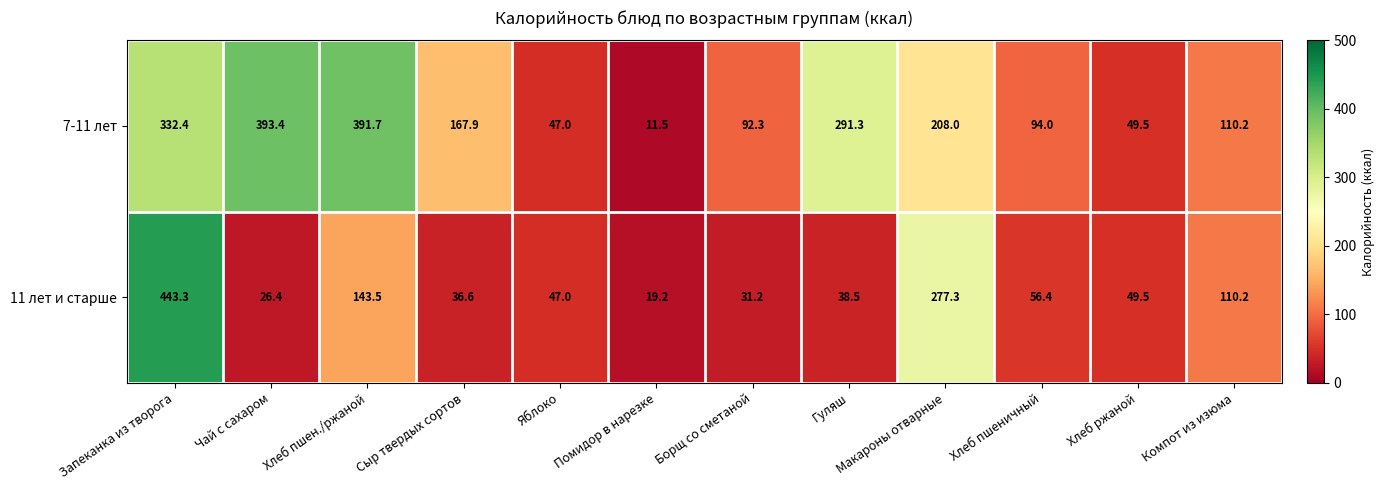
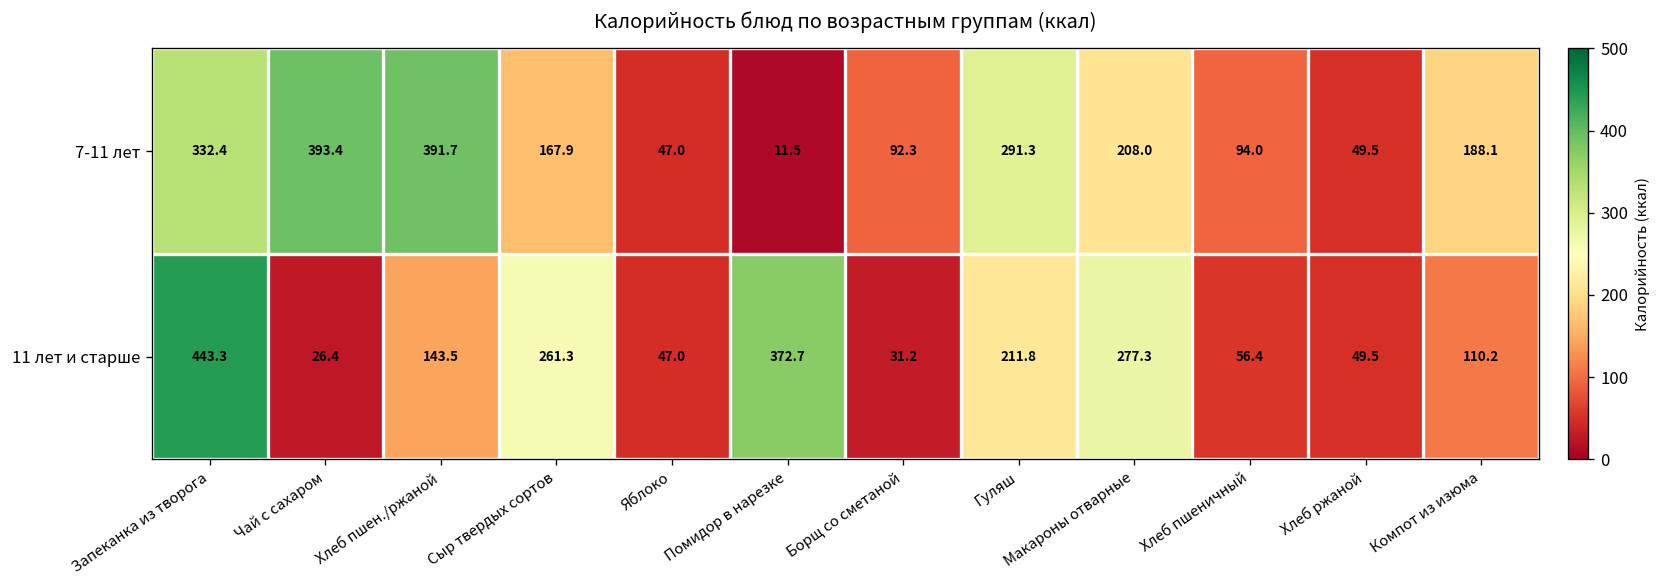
7-11 лет, Компот из изюма: 110.2 -> 188.1
11 лет и старше, Сыр твердых сортов: 36.6 -> 261.3
11 лет и старше, Помидор в нарезке: 19.2 -> 372.7
11 лет и старше, Гуляш: 38.5 -> 211.8
